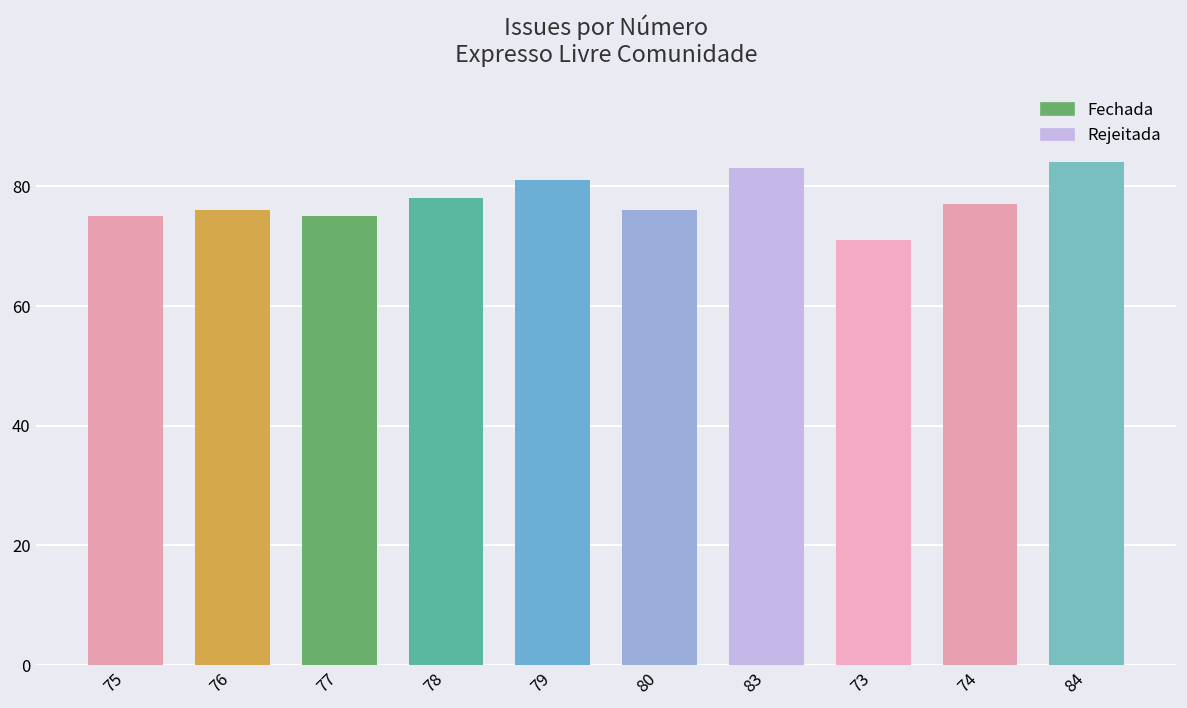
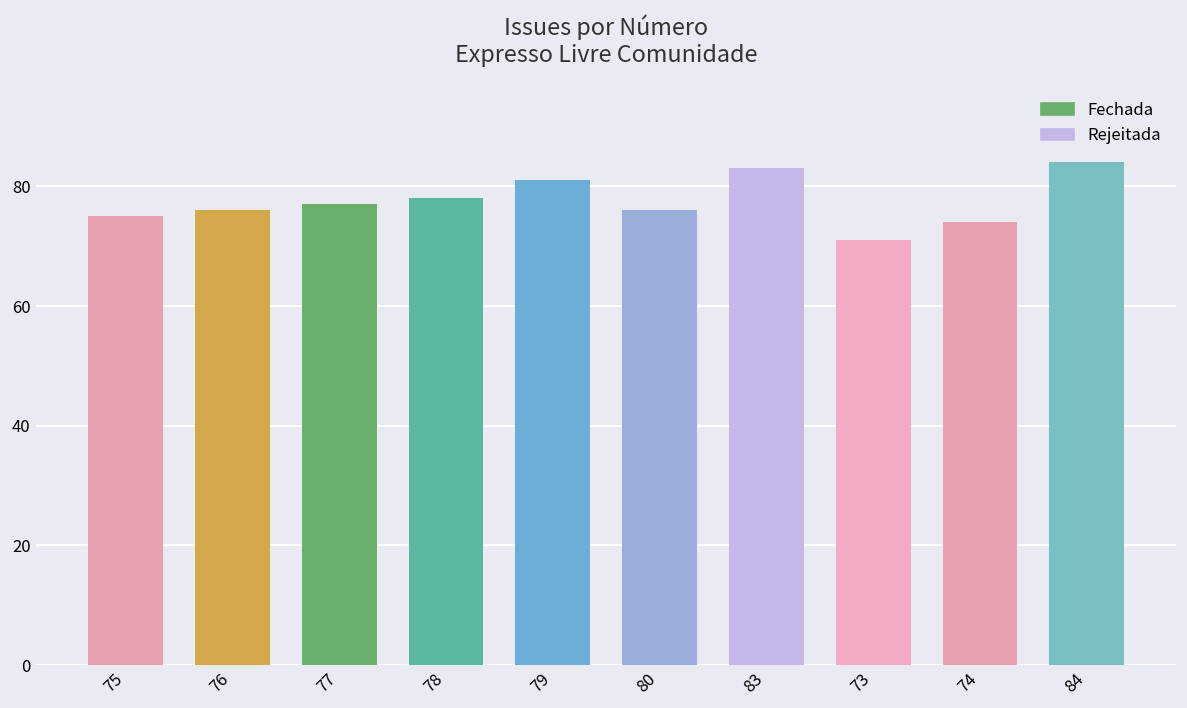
77: 75 -> 77
74: 77 -> 74
